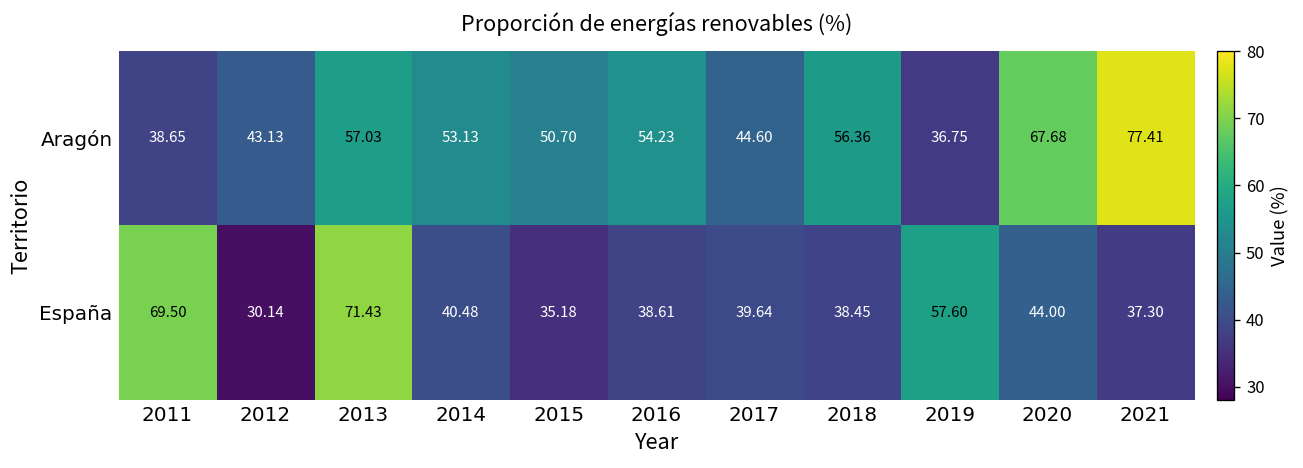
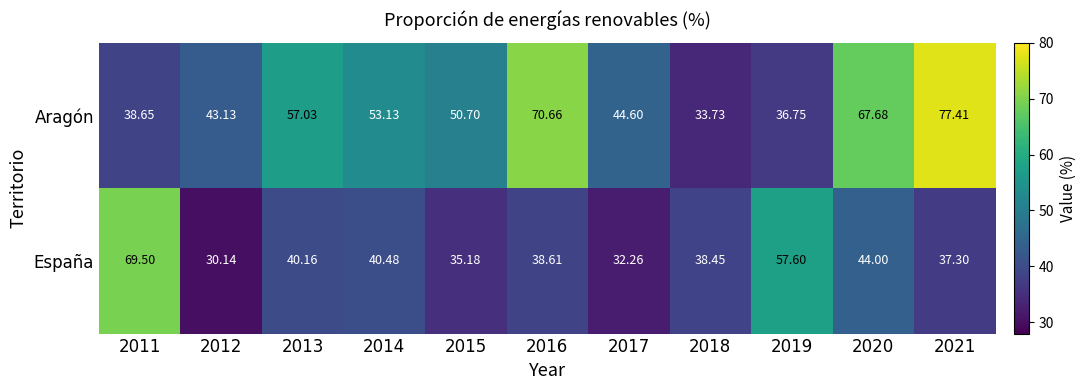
Aragón, 2016: 54.23 -> 70.66
Aragón, 2018: 56.36 -> 33.73
España, 2013: 71.43 -> 40.16
España, 2017: 39.64 -> 32.26
